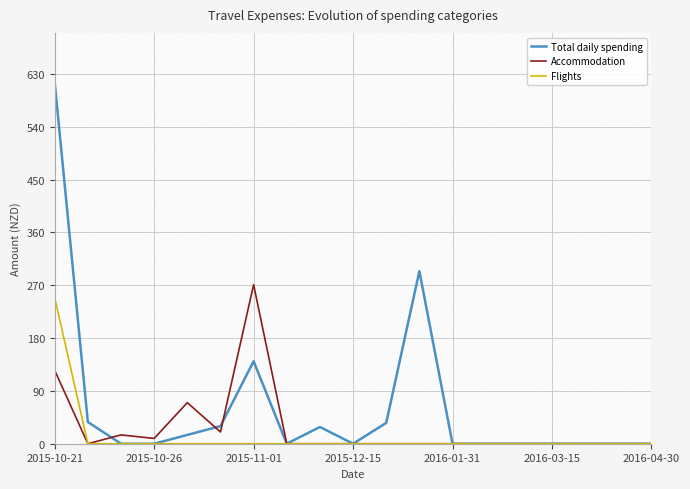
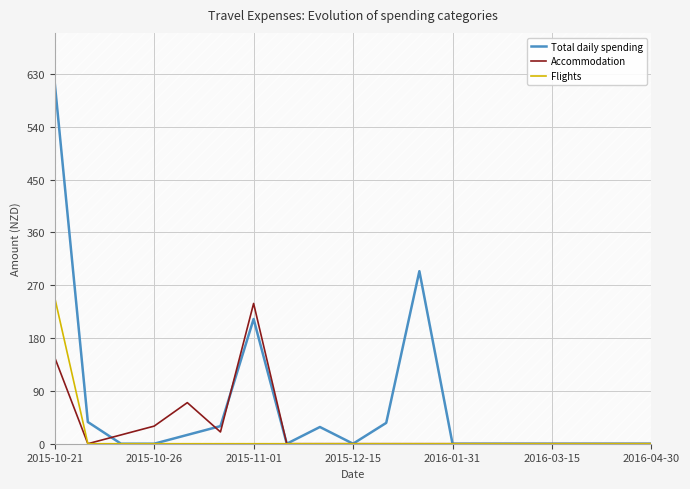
Accommodation, 2015-10-21: 130 -> 150
Accommodation, 2015-10-26: 10 -> 30
Total daily spending, 2015-11-01: 140 -> 210
Accommodation, 2015-11-01: 270 -> 240
